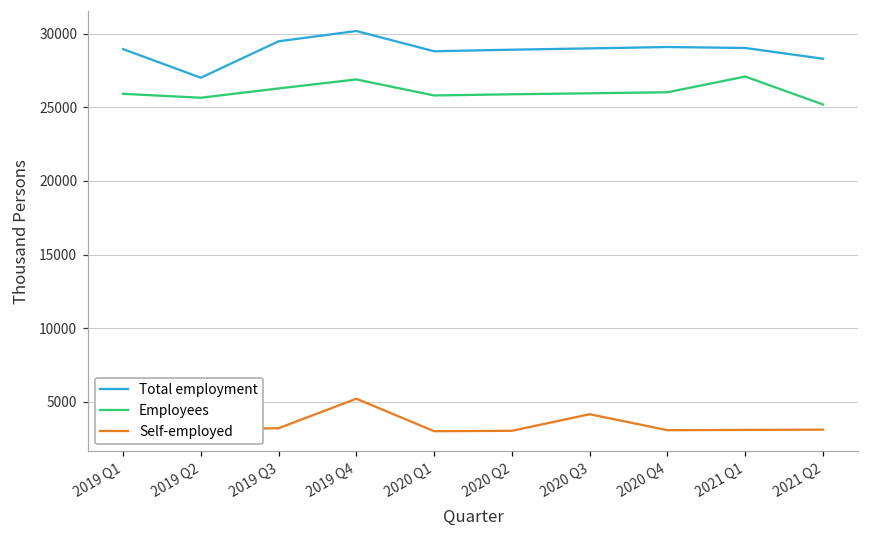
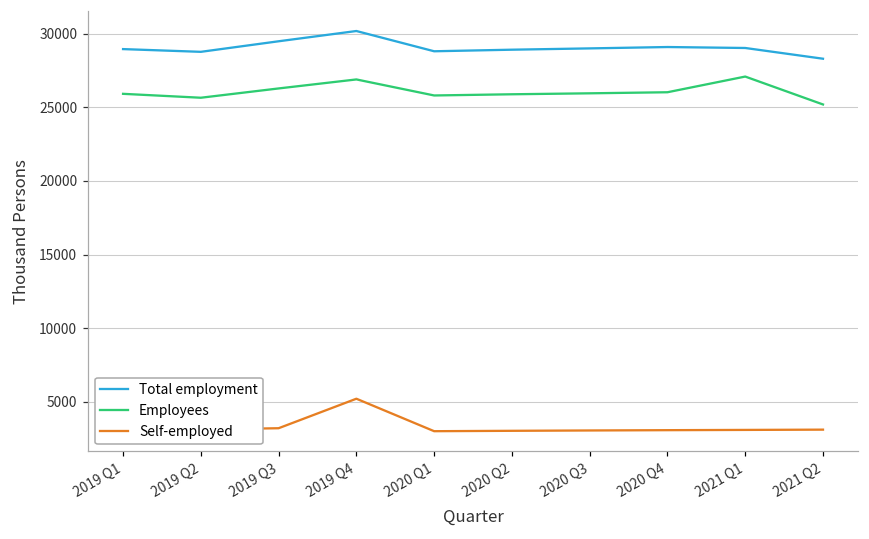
Total employment, 2019 Q2: 27000 -> 28800
Self-employed, 2020 Q3: 4200 -> 3100
